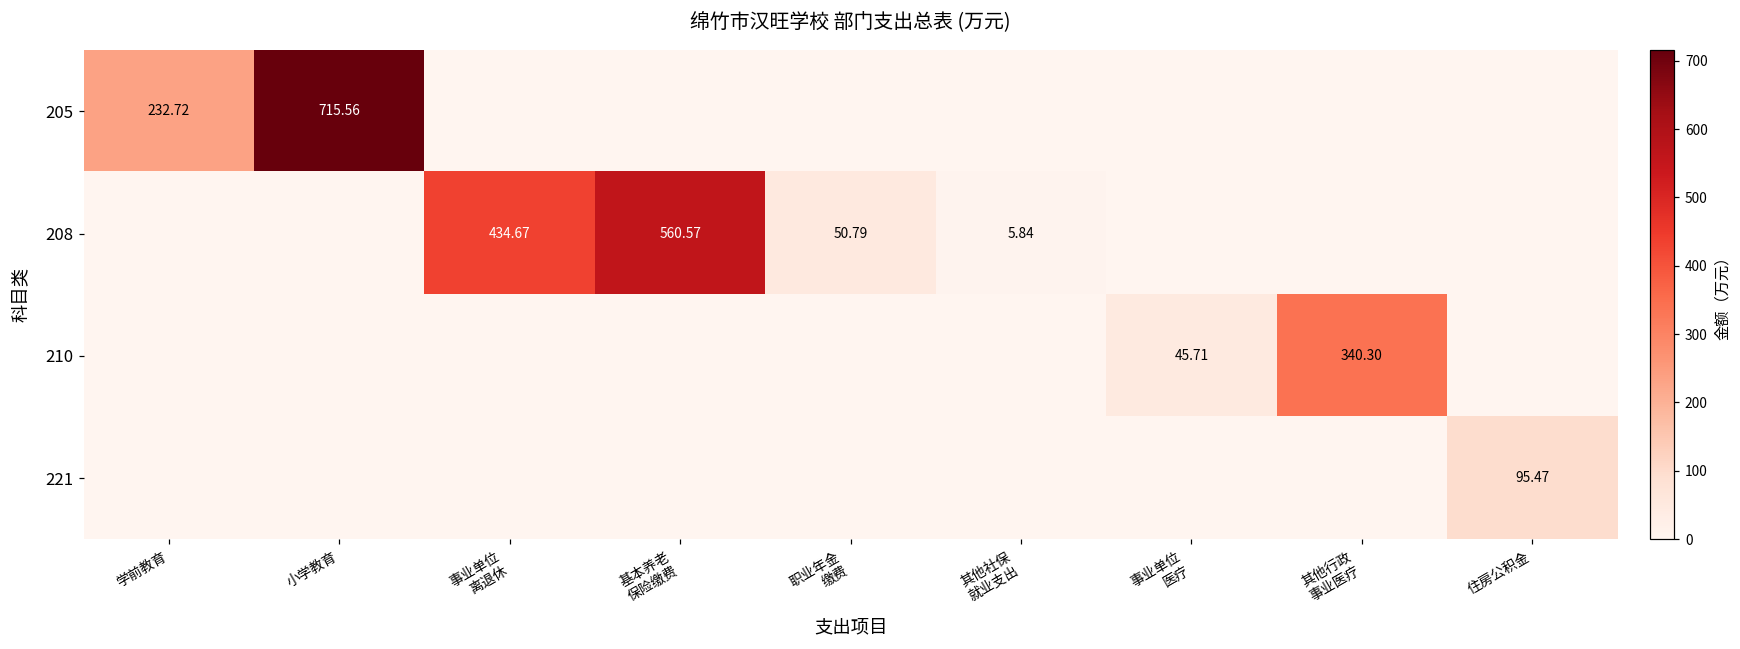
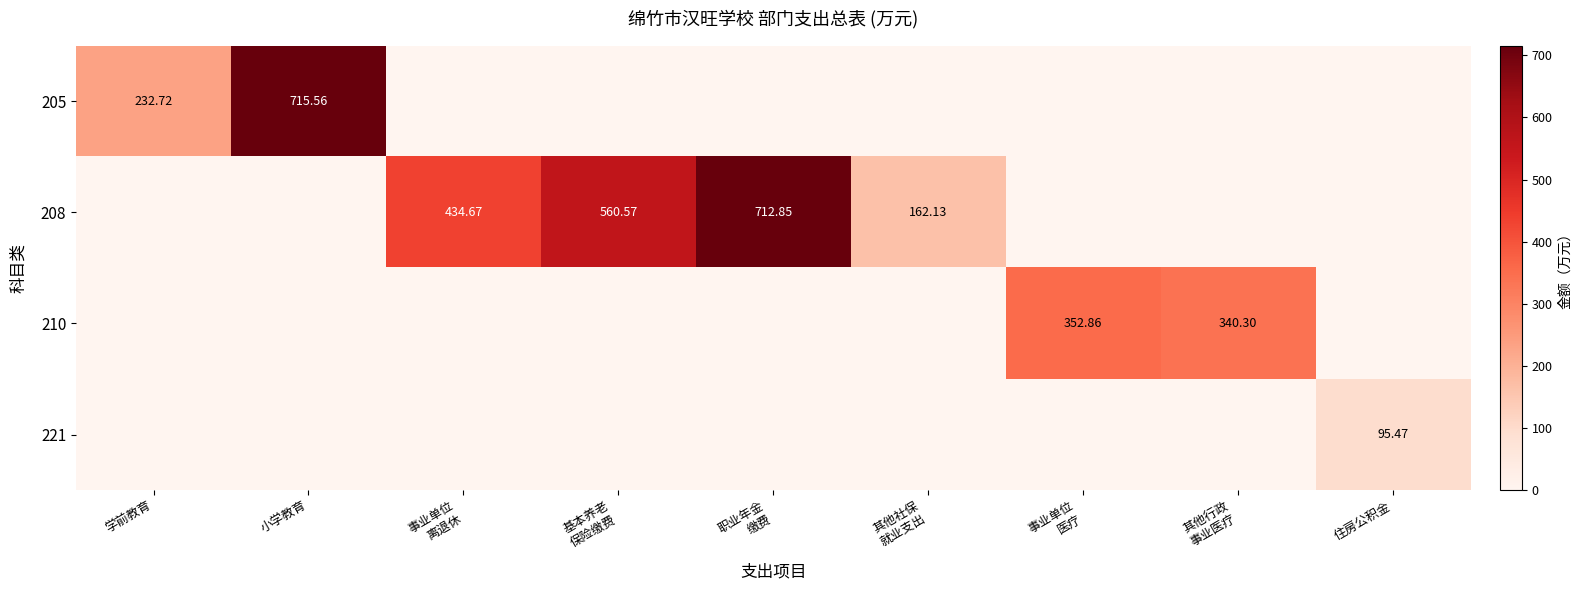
208, 职业年金 缴费: 50.79 -> 712.85
208, 其他社保 就业支出: 5.84 -> 162.13
210, 事业单位 医疗: 45.71 -> 352.86
